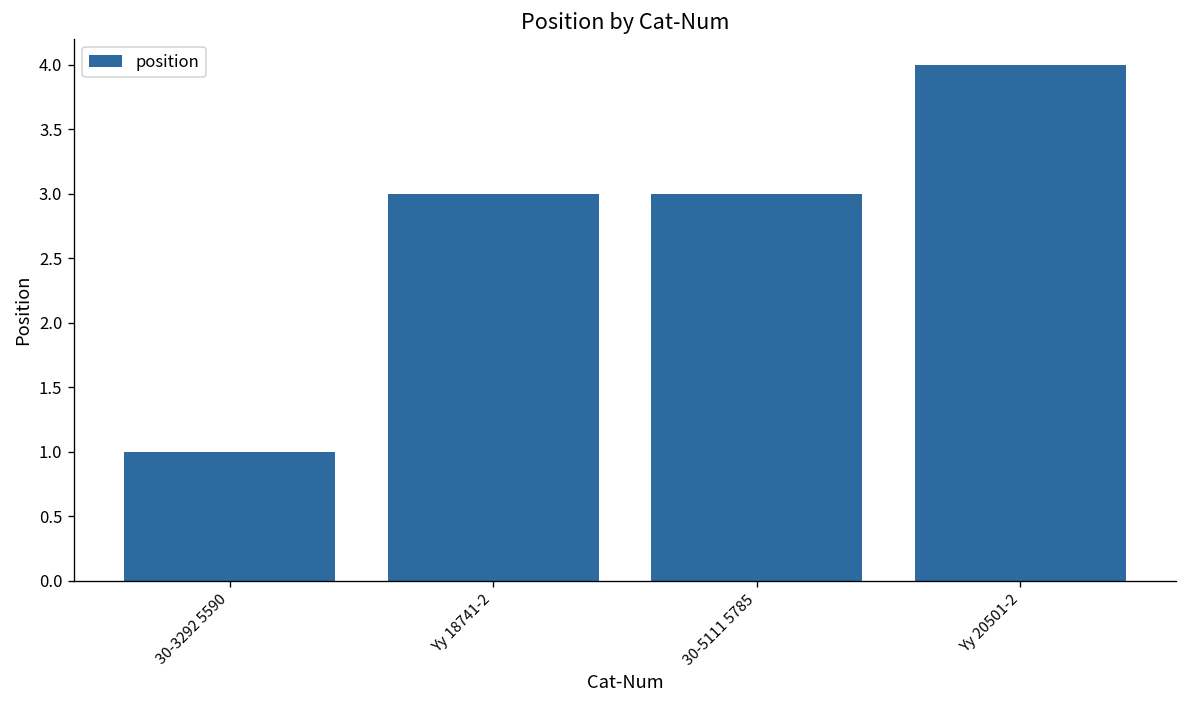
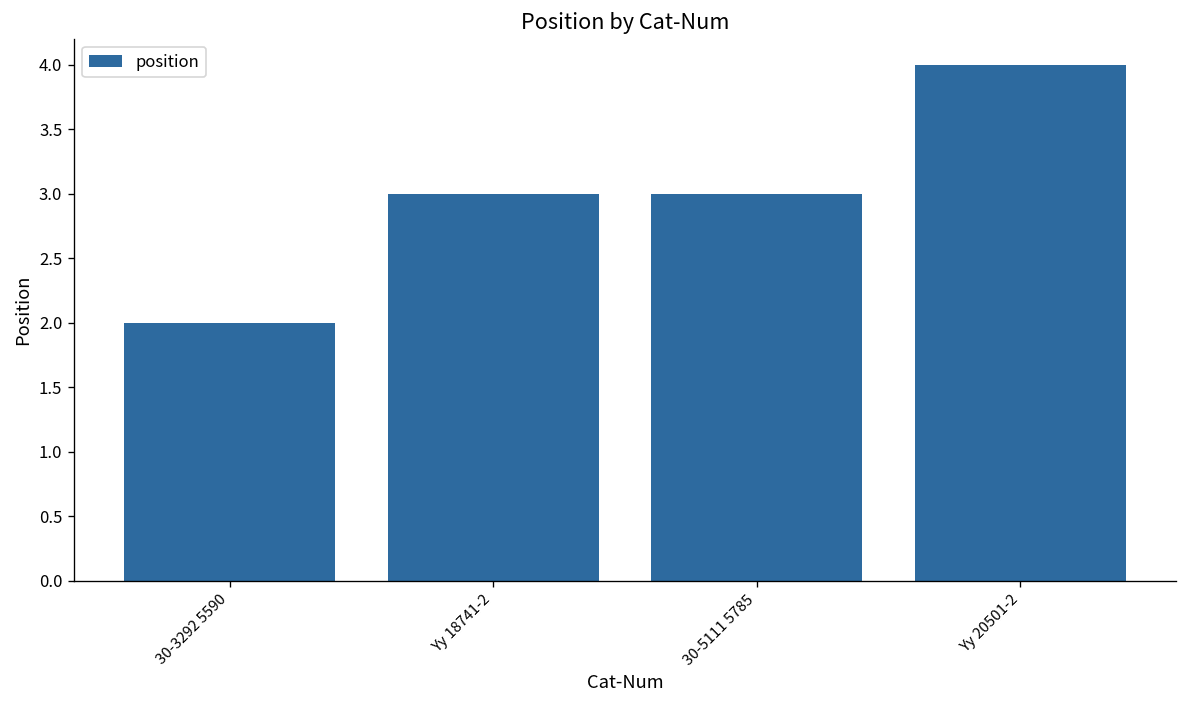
30-3292 5590: 1 -> 2
